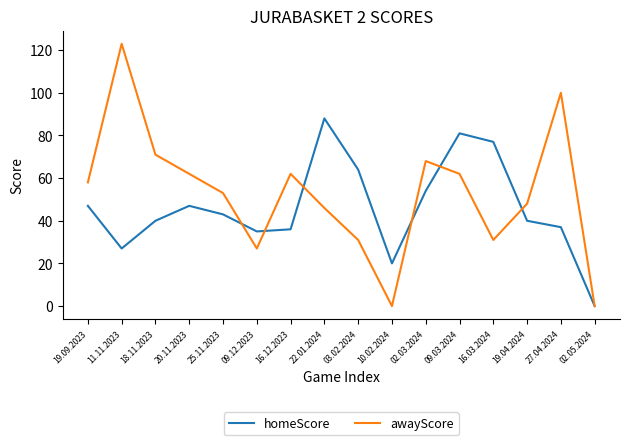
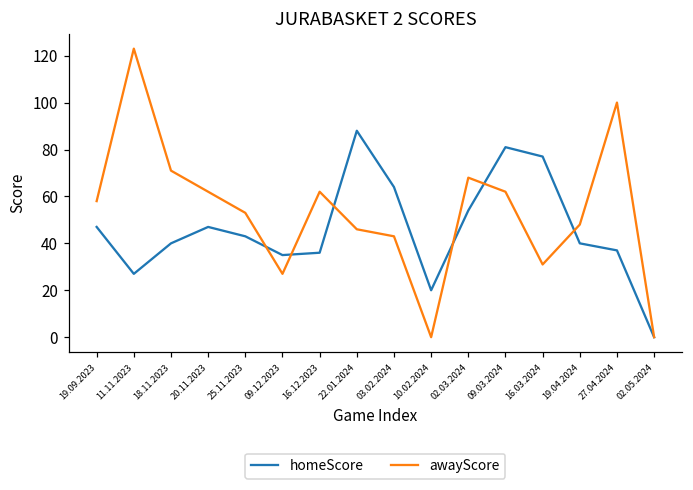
awayScore, 03.02.2024: 31 -> 43
